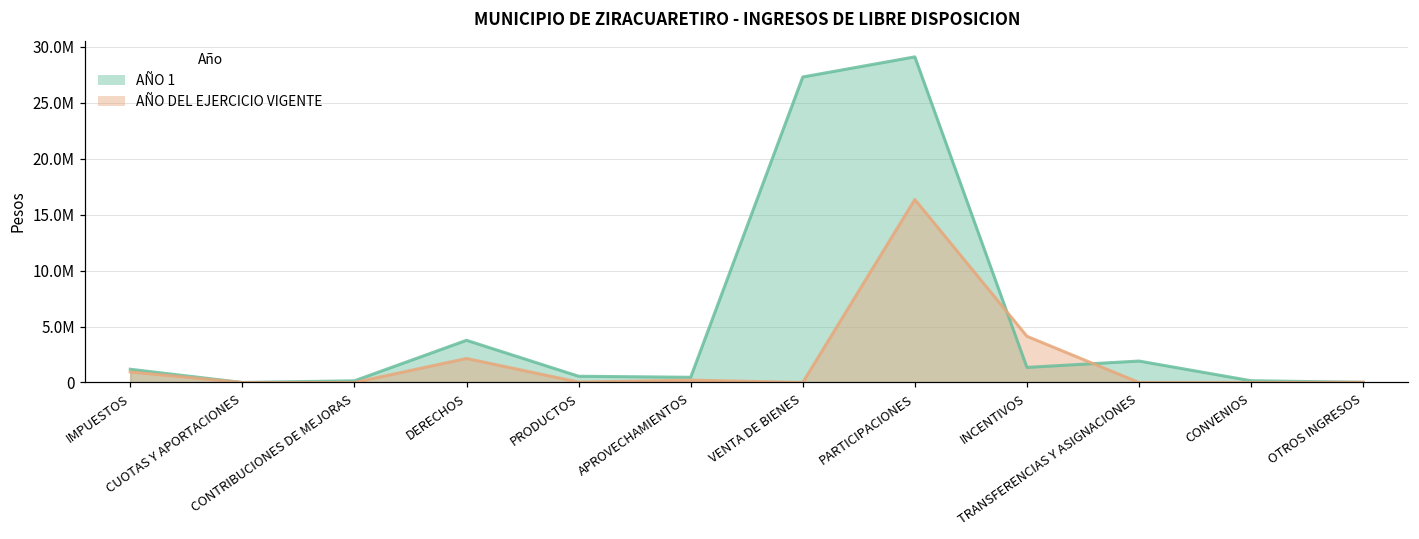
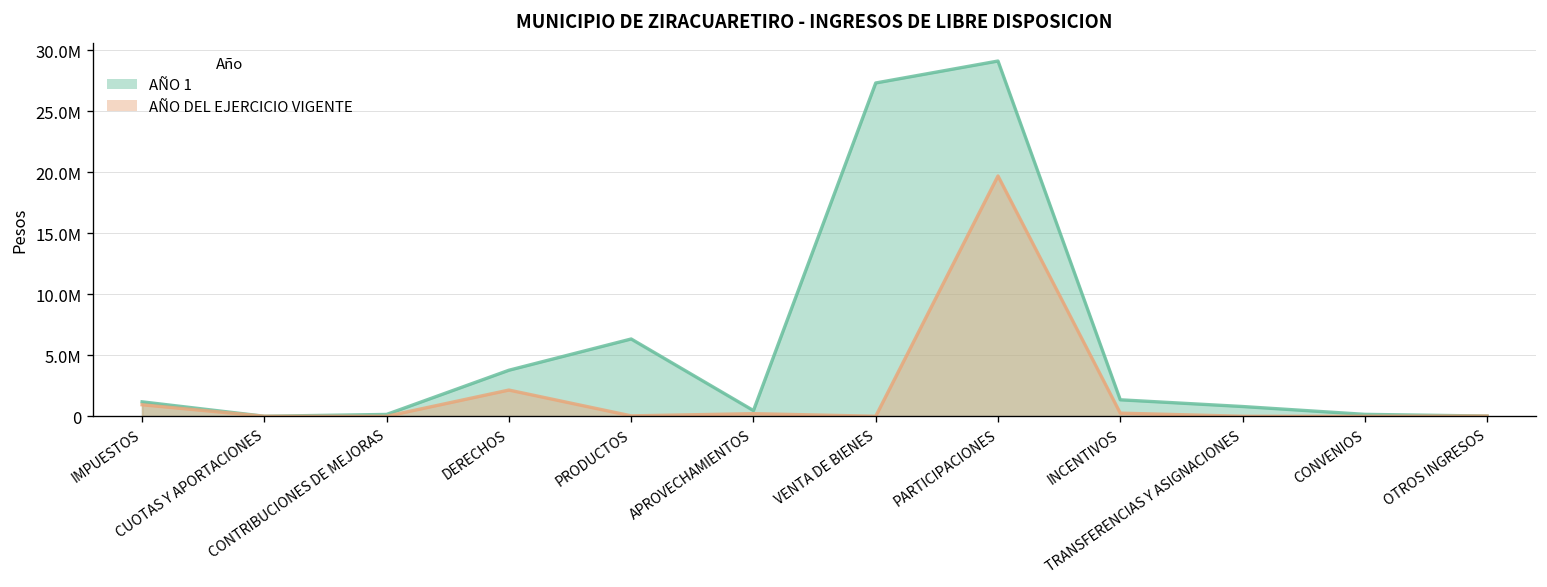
AÑO 1, PRODUCTOS: 600000 -> 6300000
AÑO DEL EJERCICIO VIGENTE, PARTICIPACIONES: 16400000 -> 19700000
AÑO DEL EJERCICIO VIGENTE, INCENTIVOS: 4100000 -> 300000
AÑO 1, TRANSFERENCIAS Y ASIGNACIONES: 1900000 -> 800000
